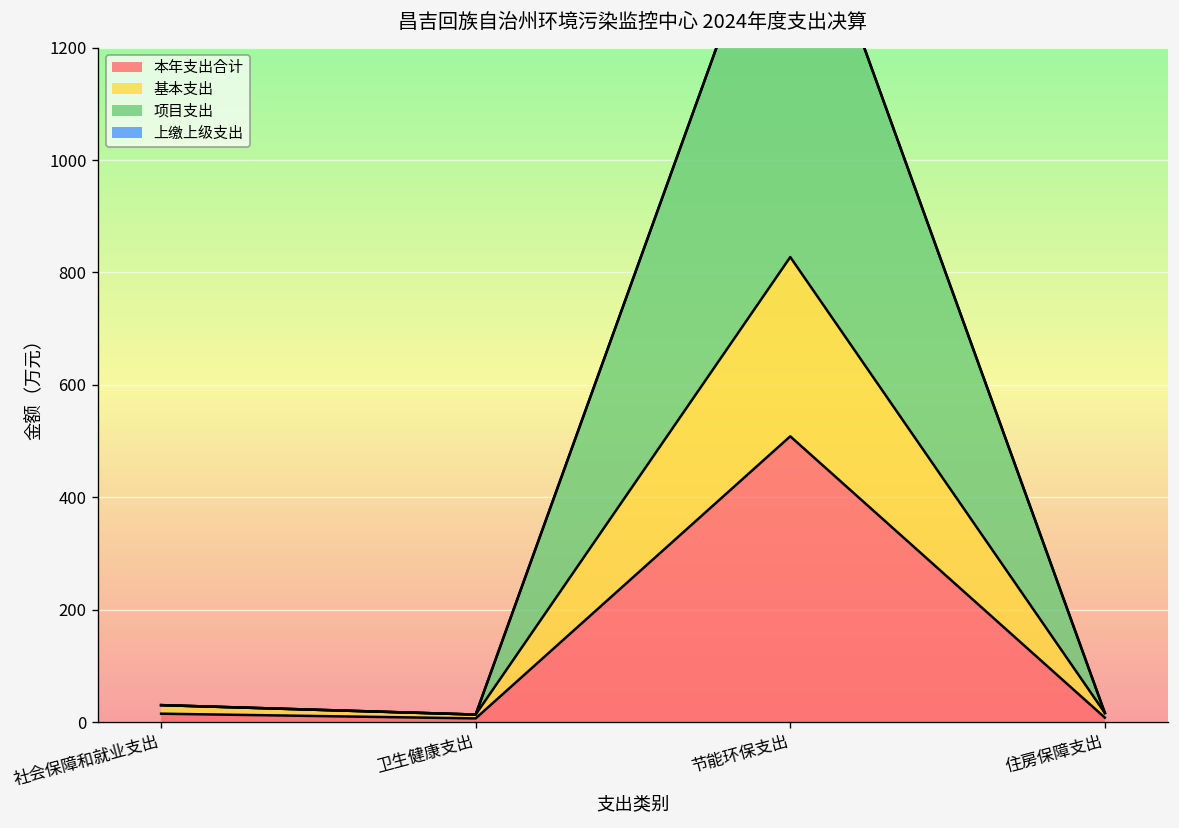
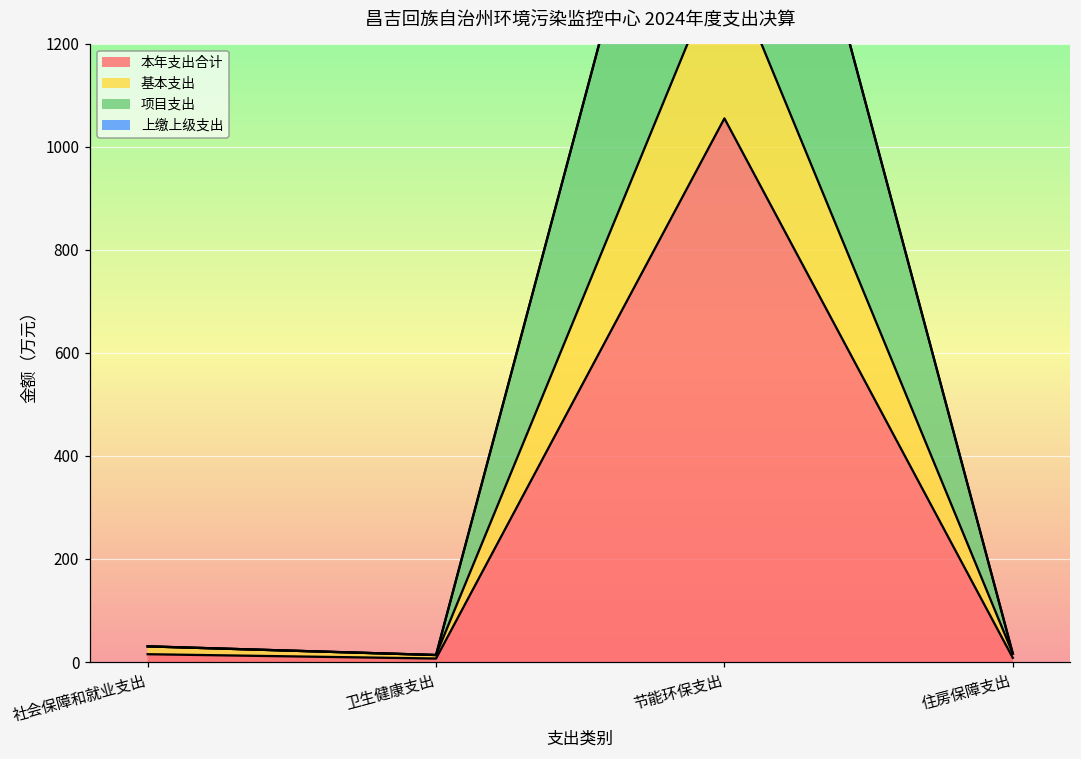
本年支出合计, 节能环保支出: 510 -> 1050
